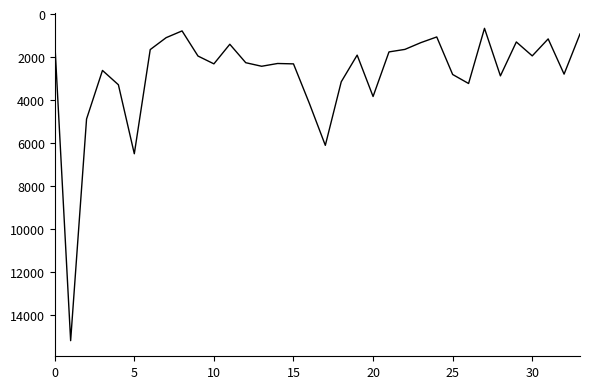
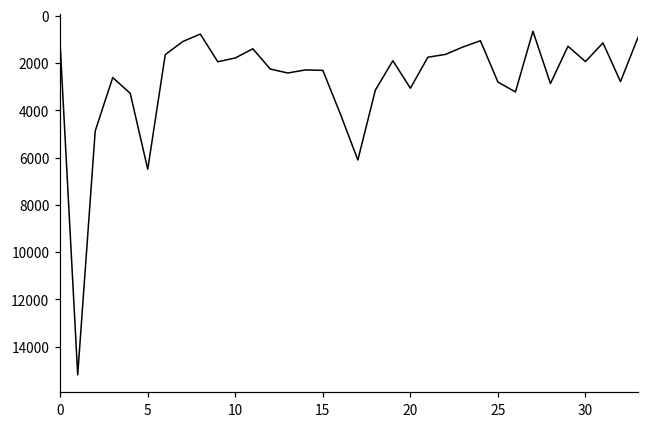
10: 2300 -> 1800
20: 3800 -> 3100
